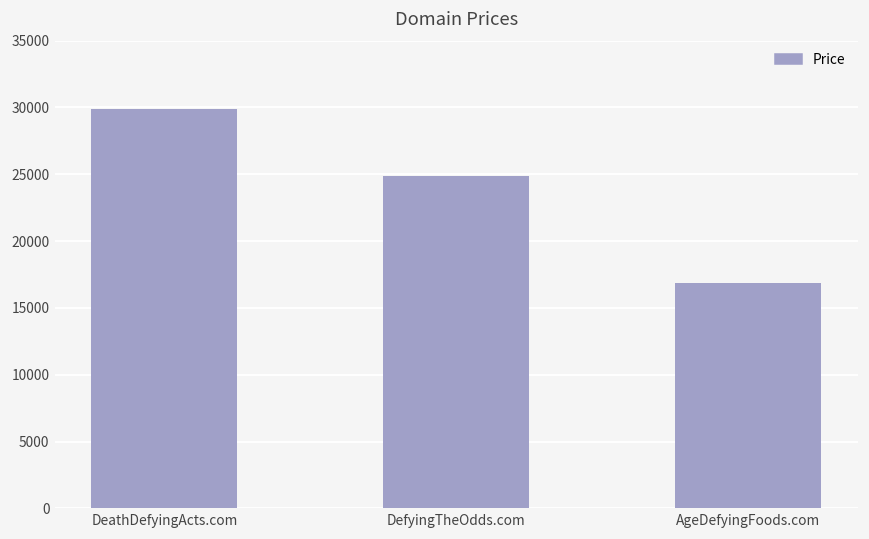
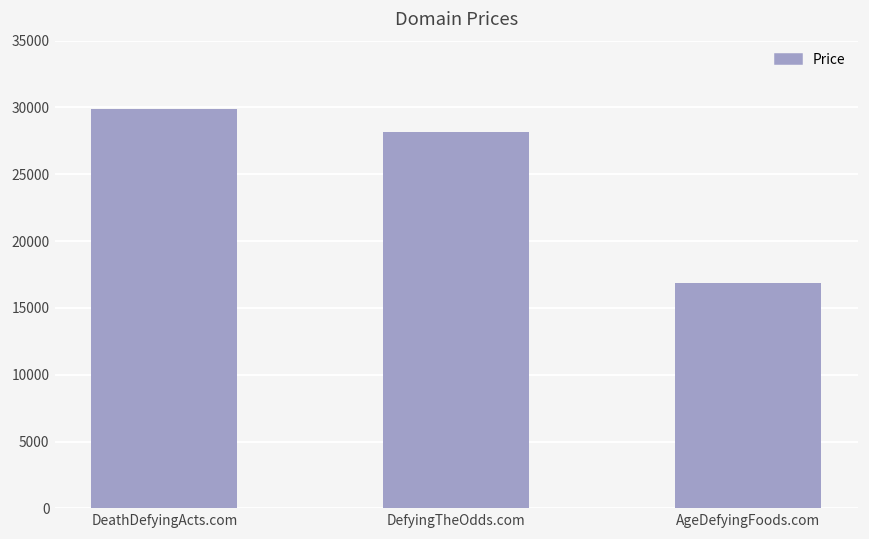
DefyingTheOdds.com: 24900 -> 28200
